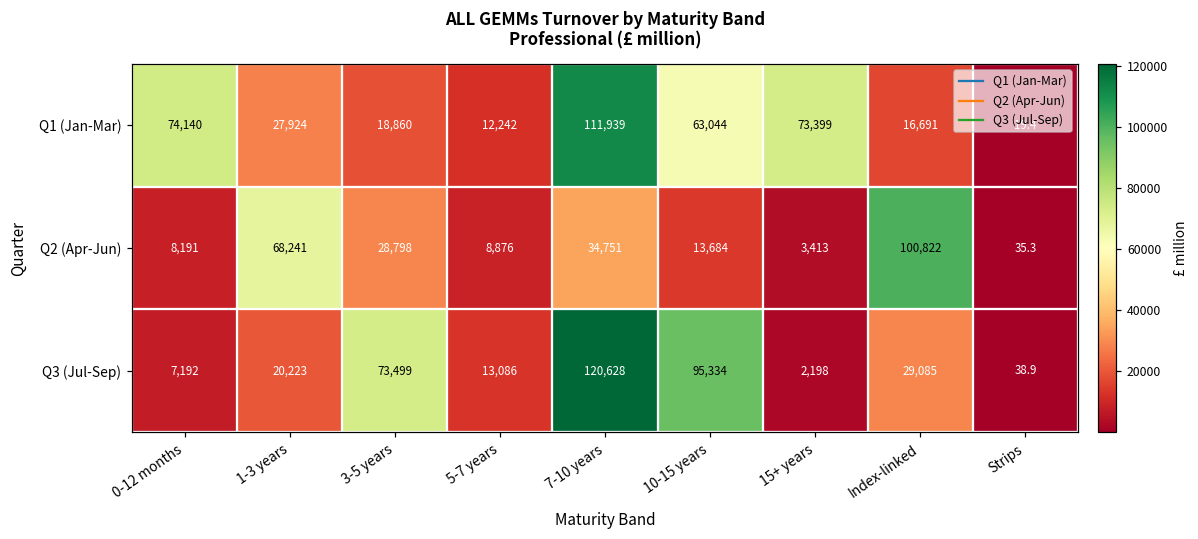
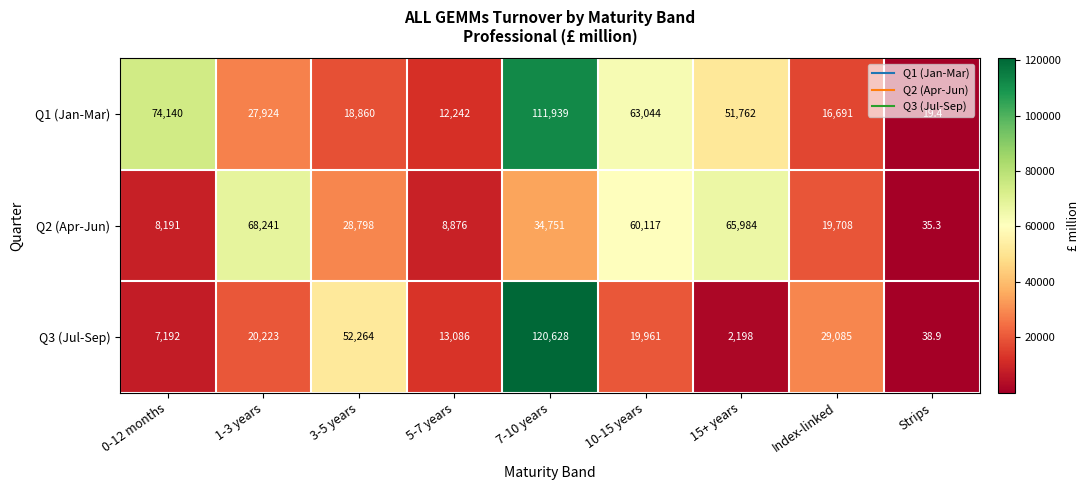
Q1 (Jan-Mar), 15+ years: 73,399 -> 51,762
Q2 (Apr-Jun), 10-15 years: 13,684 -> 60,117
Q2 (Apr-Jun), 15+ years: 3,413 -> 65,984
Q2 (Apr-Jun), Index-linked: 100,822 -> 19,708
Q3 (Jul-Sep), 3-5 years: 73,499 -> 52,264
Q3 (Jul-Sep), 10-15 years: 95,334 -> 19,961
